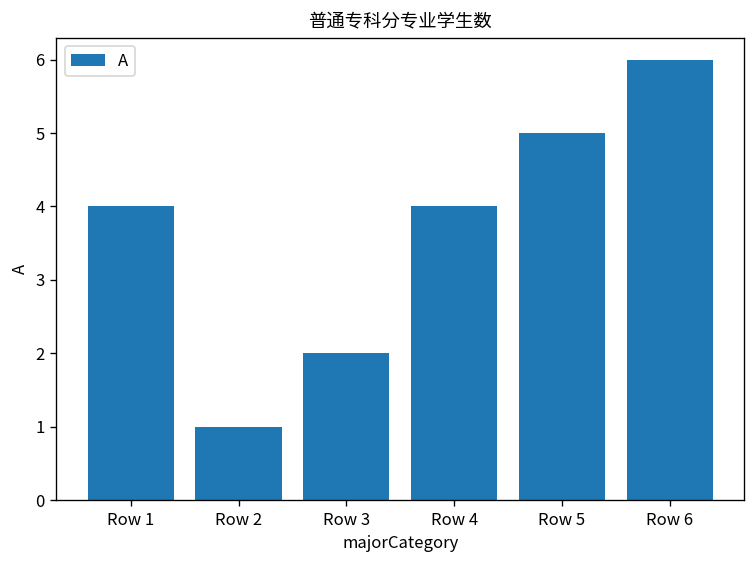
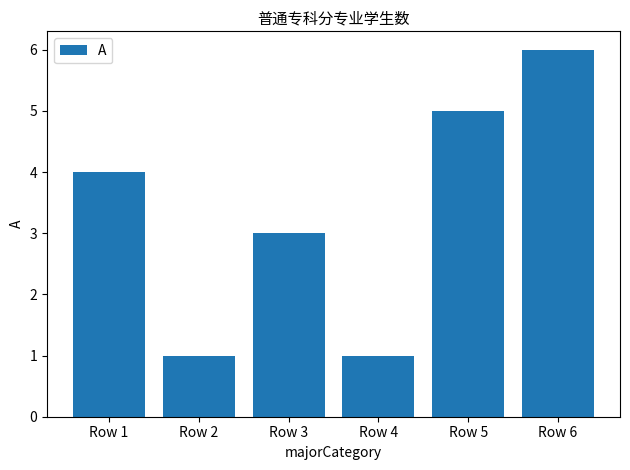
Row 3: 2 -> 3
Row 4: 4 -> 1
